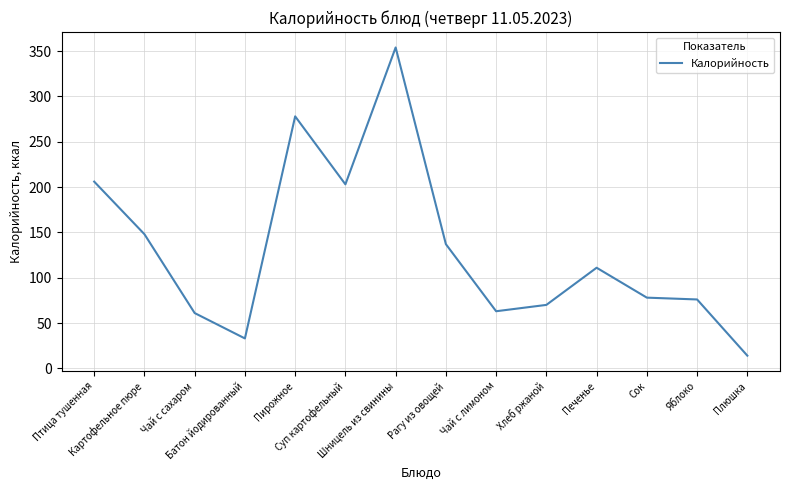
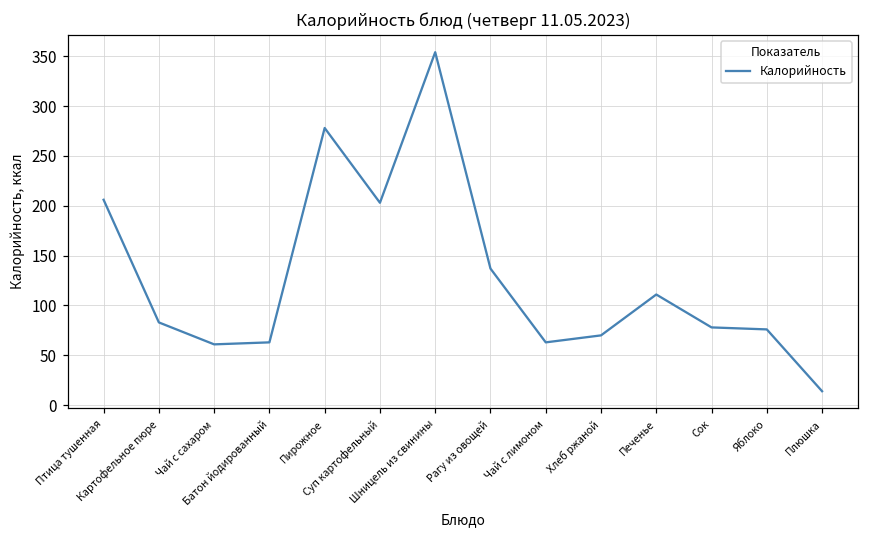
Картофельное пюре: 150 -> 80
Батон йодированный: 30 -> 60
